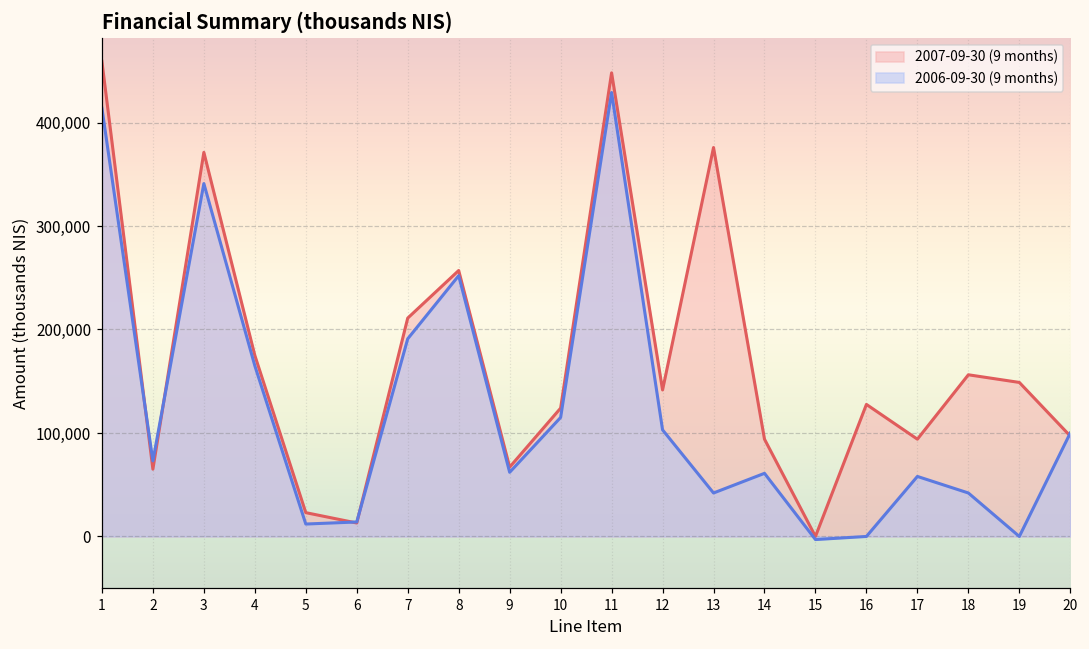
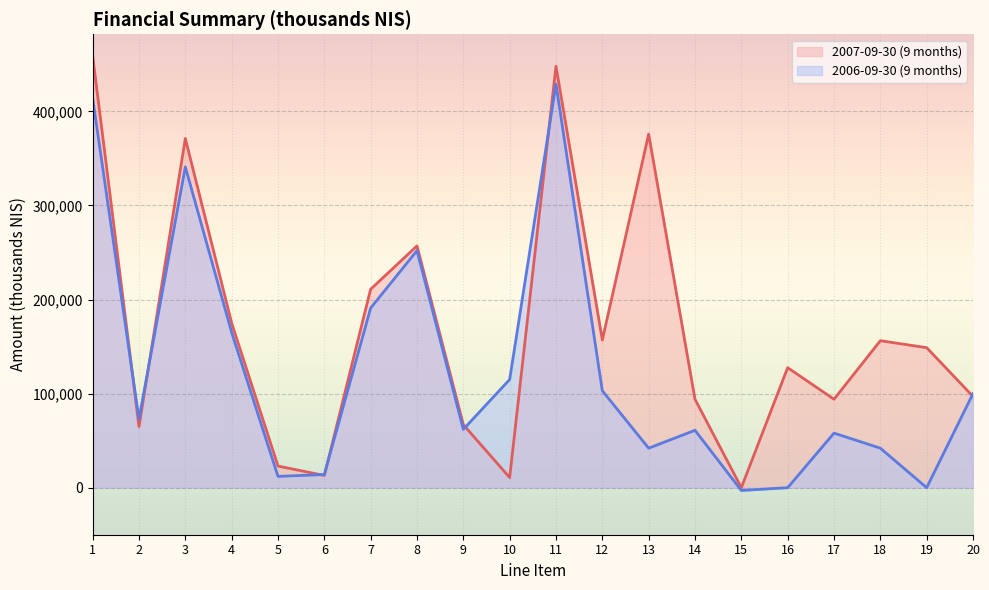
2007-09-30 (9 months), 10: 120,000 -> 10,000
2007-09-30 (9 months), 12: 140,000 -> 160,000
